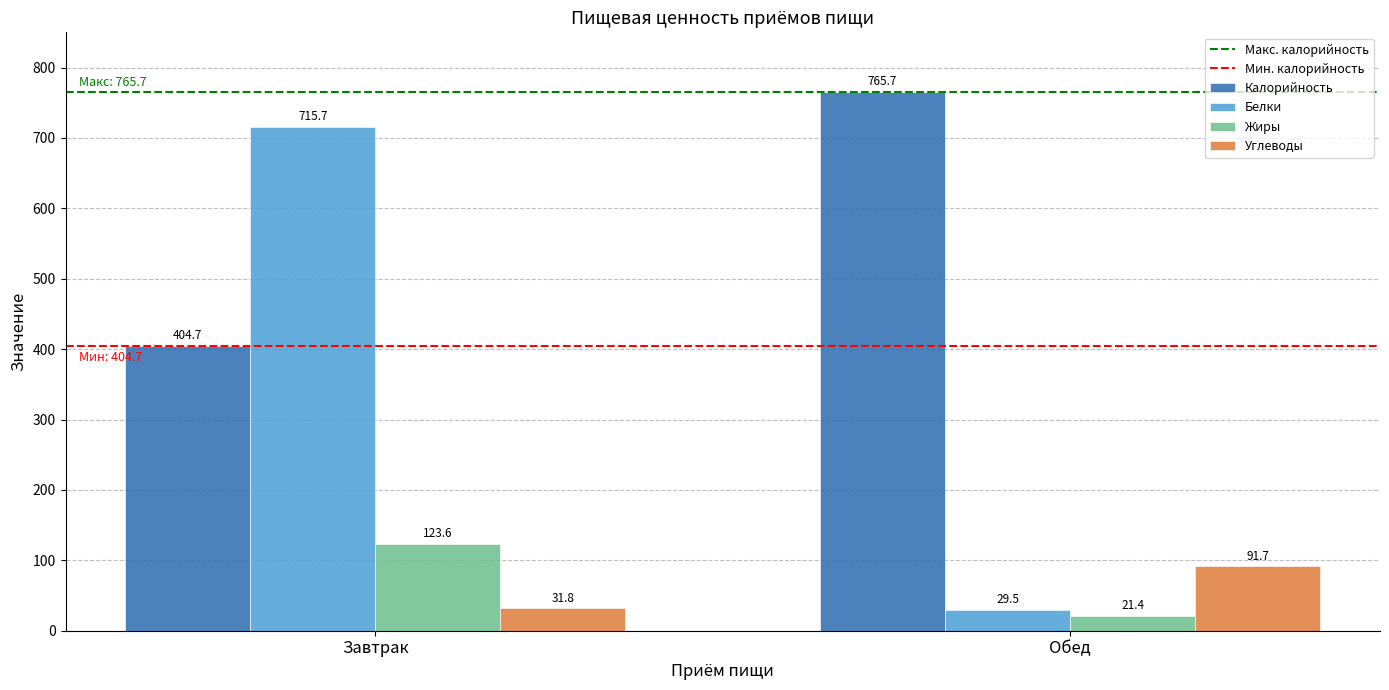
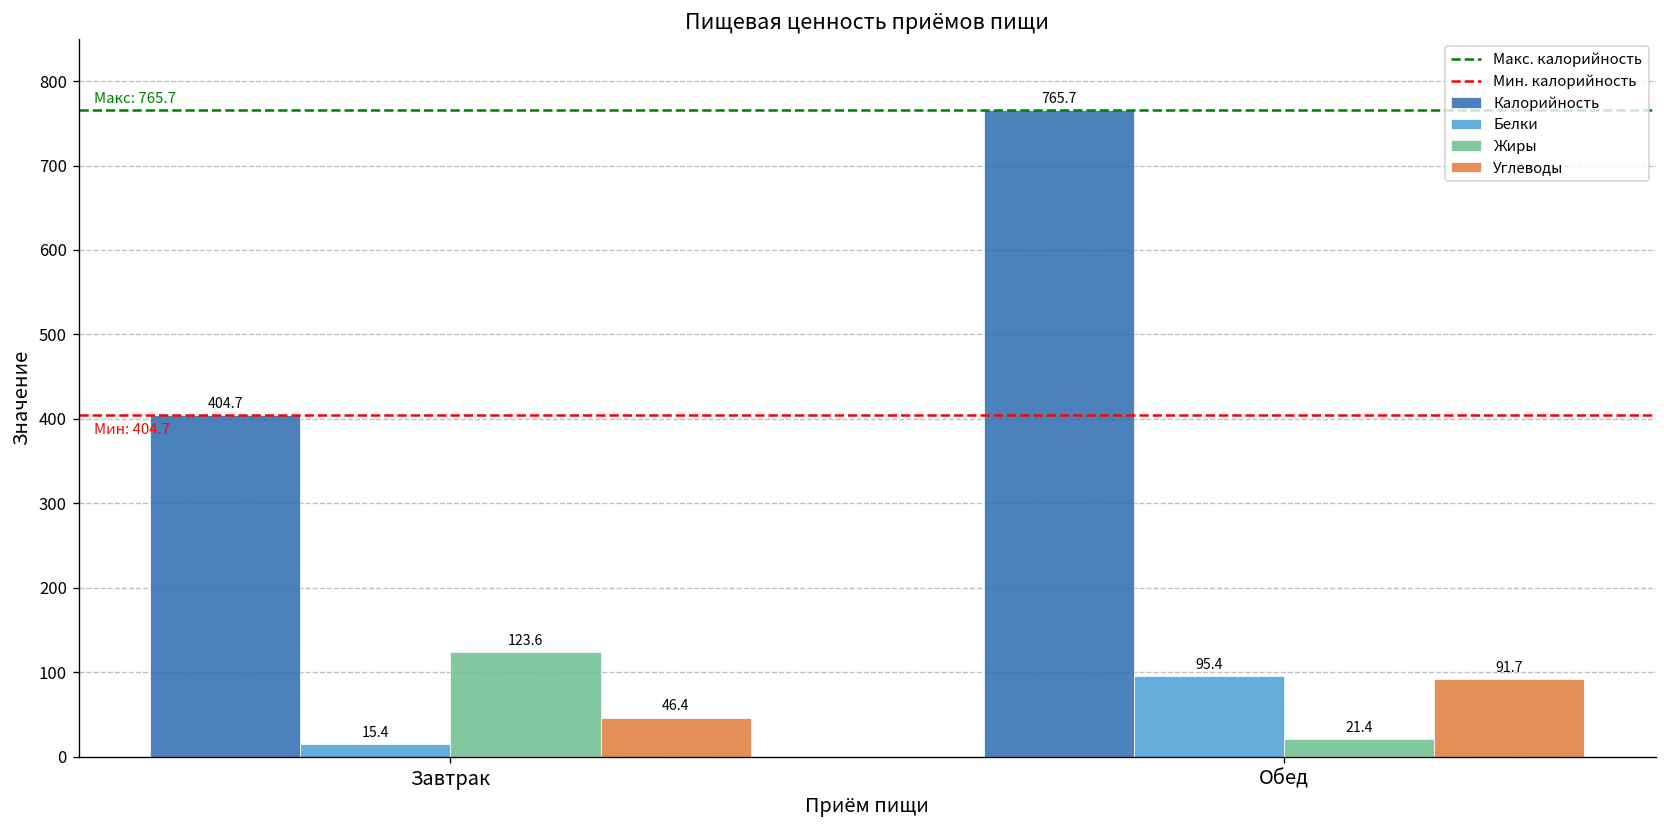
Белки, Завтрак: 715.7 -> 15.4
Углеводы, Завтрак: 31.8 -> 46.4
Белки, Обед: 29.5 -> 95.4
